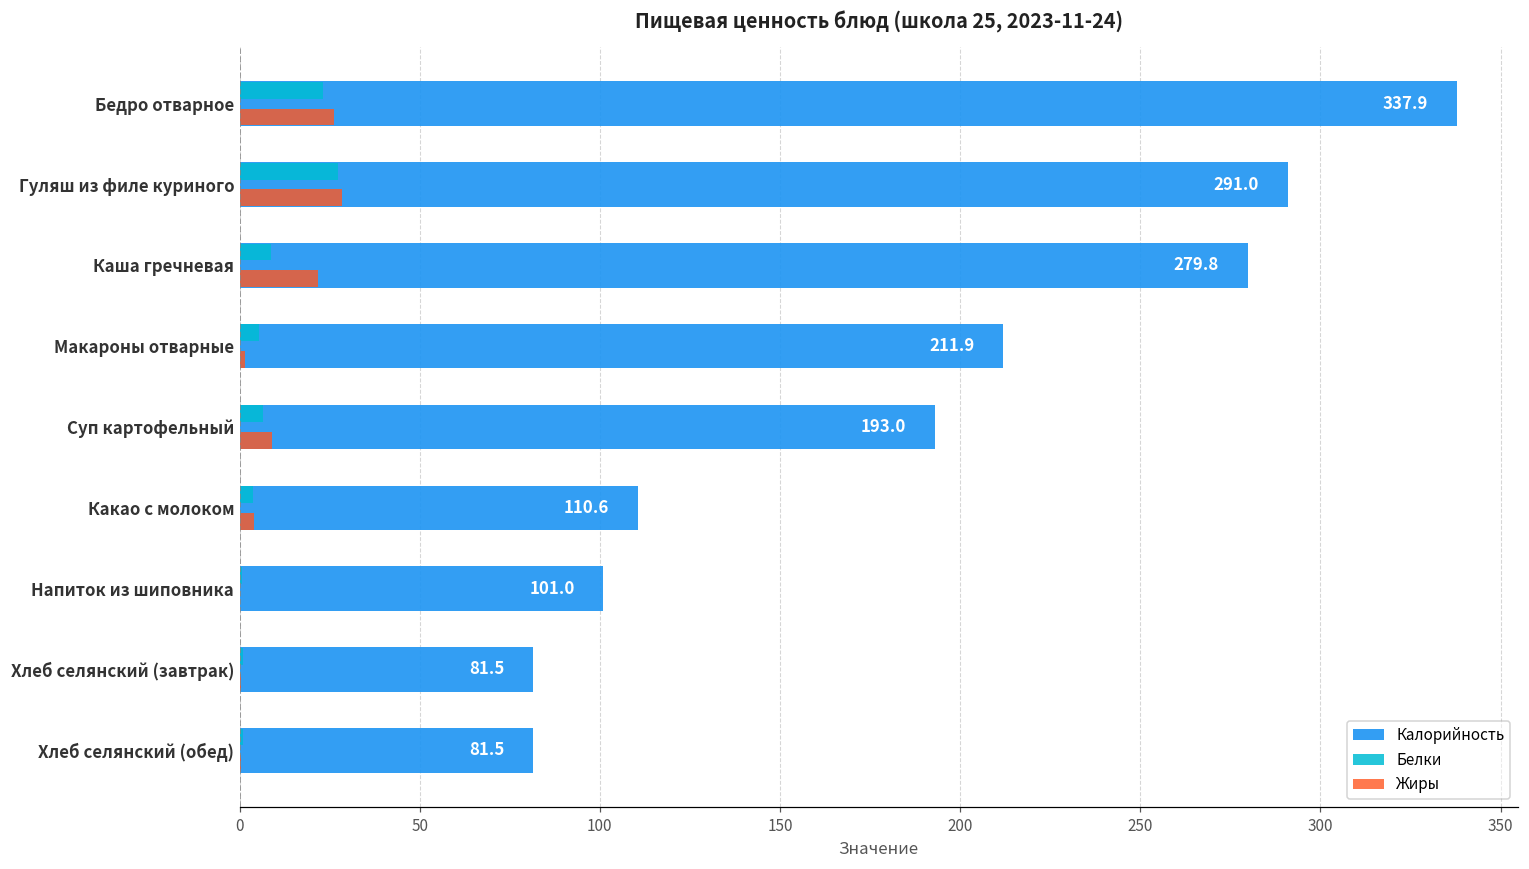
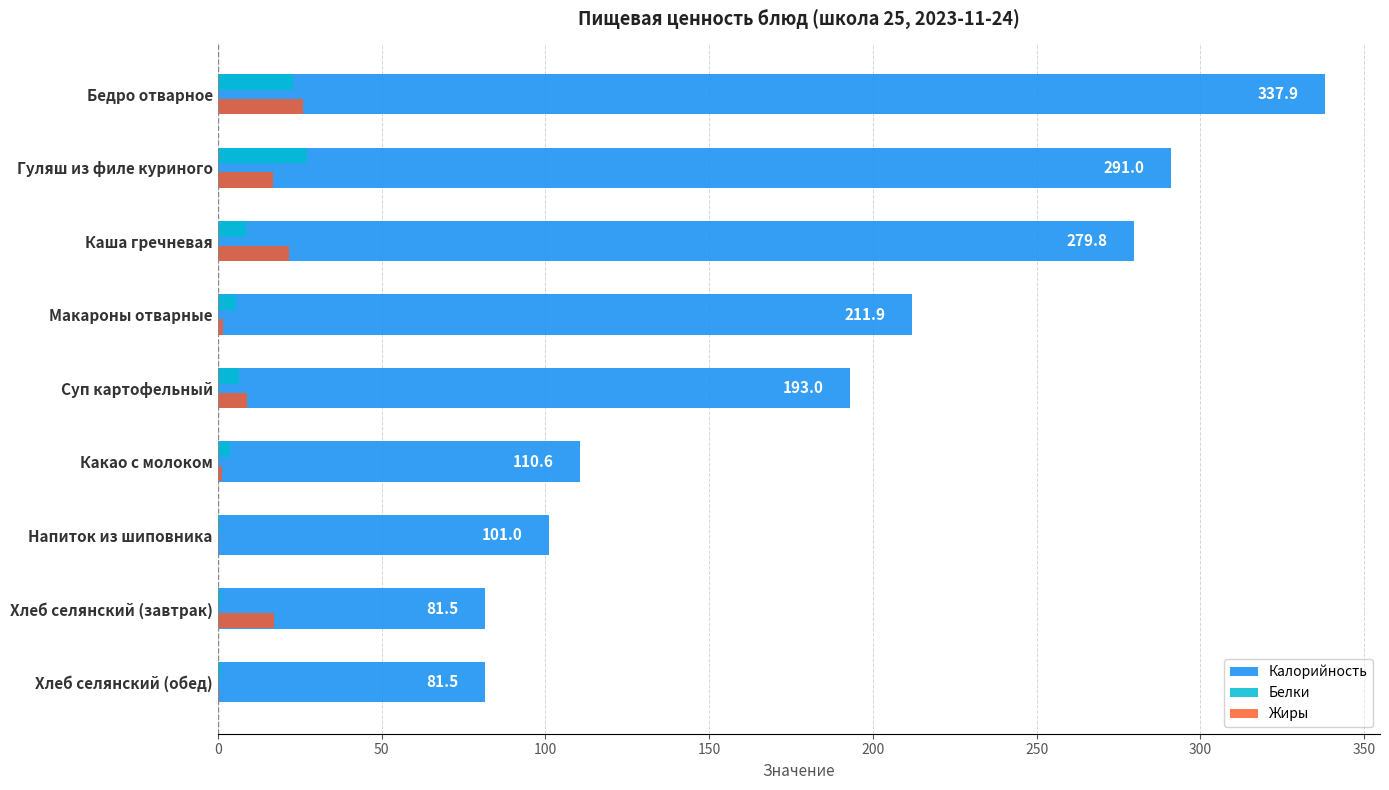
Жиры, Гуляш из филе куриного: 29 -> 17
Жиры, Какао с молоком: 4 -> 1
Жиры, Хлеб селянский (завтрак): 0 -> 17
